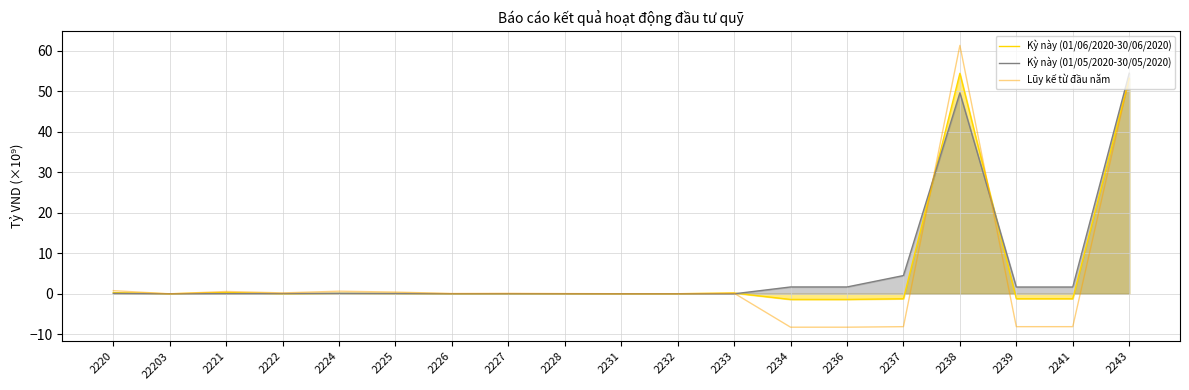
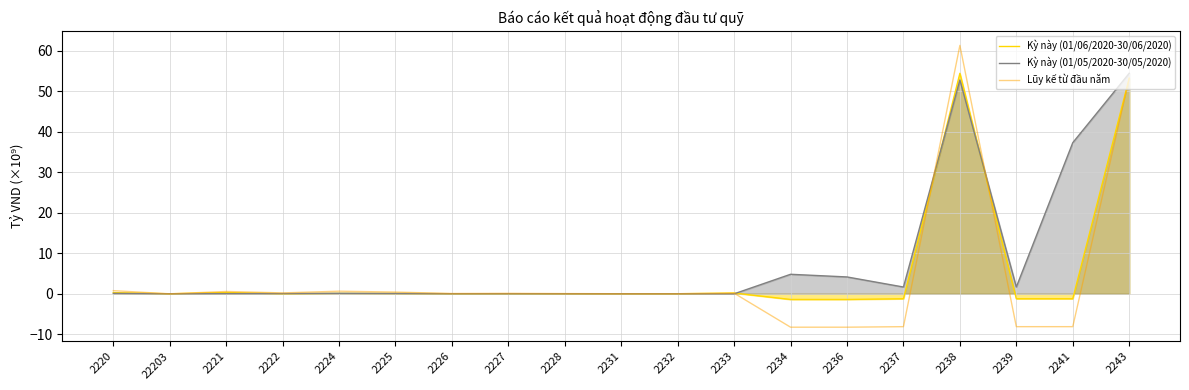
Kỳ này (01/05/2020-30/05/2020), 2234: 2 -> 5
Kỳ này (01/05/2020-30/05/2020), 2236: 2 -> 4
Kỳ này (01/05/2020-30/05/2020), 2237: 4 -> 2
Kỳ này (01/05/2020-30/05/2020), 2238: 50 -> 53
Kỳ này (01/05/2020-30/05/2020), 2241: 2 -> 37
